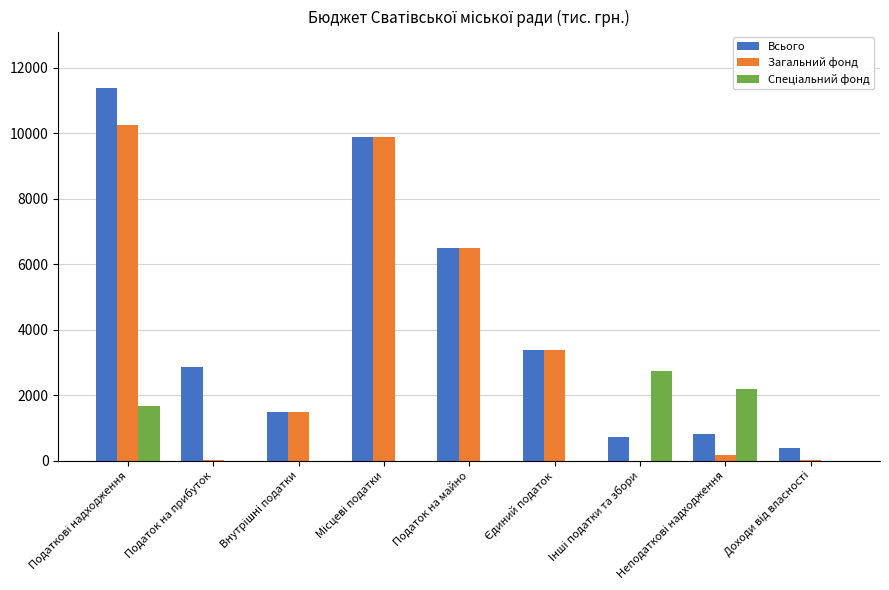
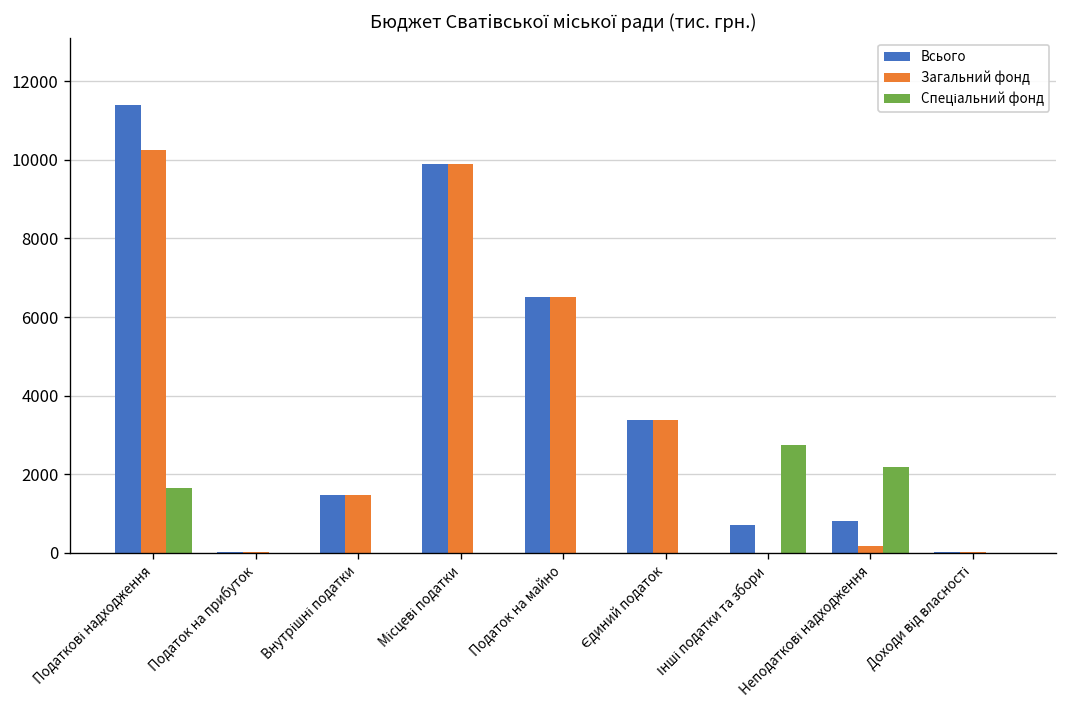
Всього, Податок на прибуток: 2900 -> 0
Всього, Доходи від власності: 400 -> 0
